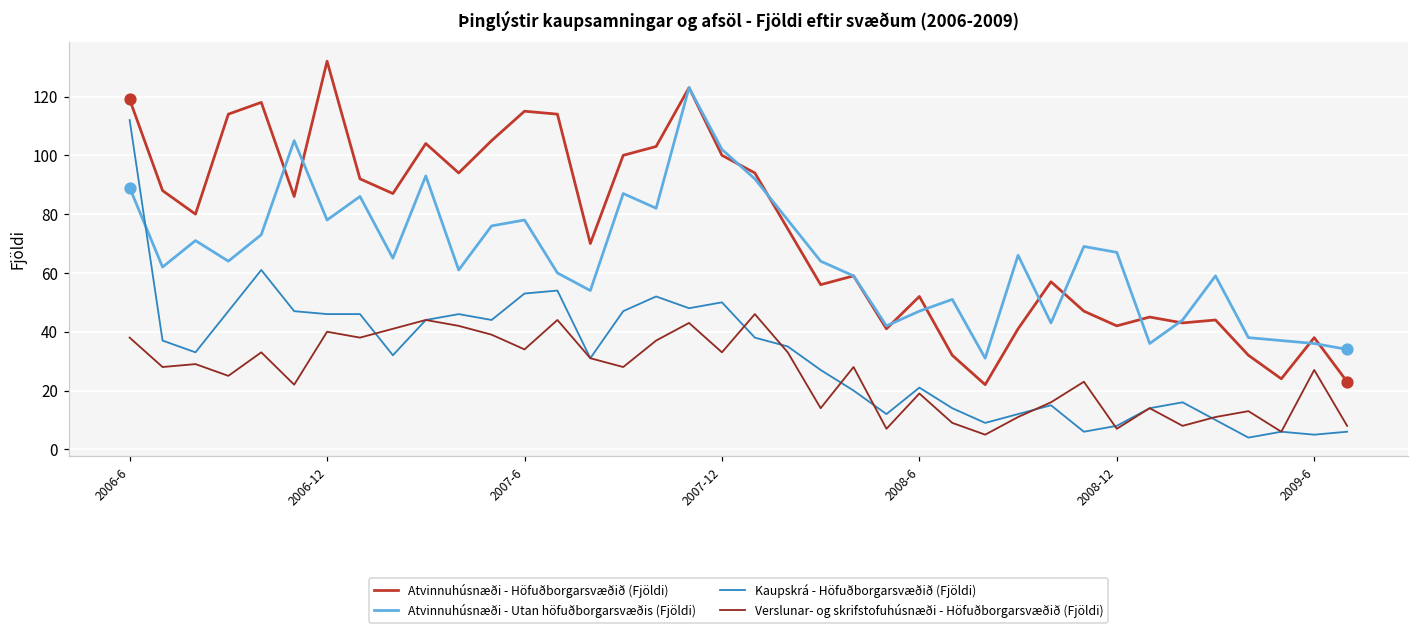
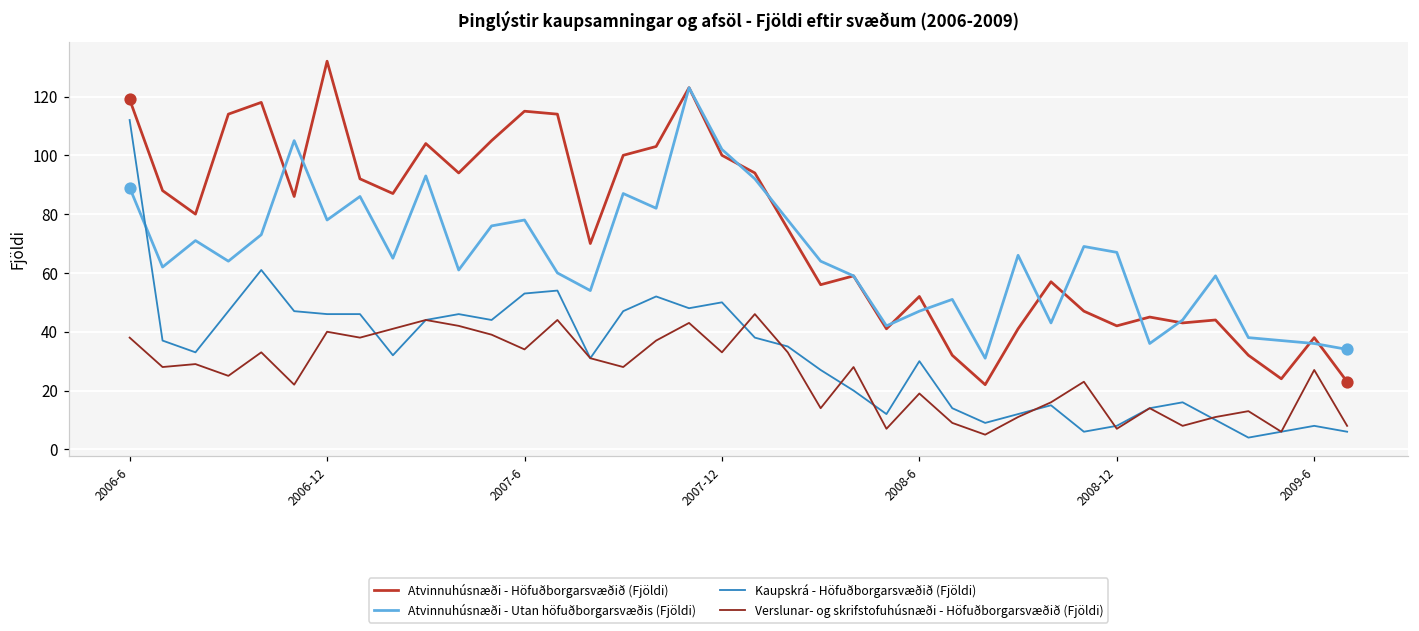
Kaupskrá - Höfuðborgarsvæðið (Fjöldi), 2008-6: 21 -> 30
Kaupskrá - Höfuðborgarsvæðið (Fjöldi), 2009-6: 5 -> 8
